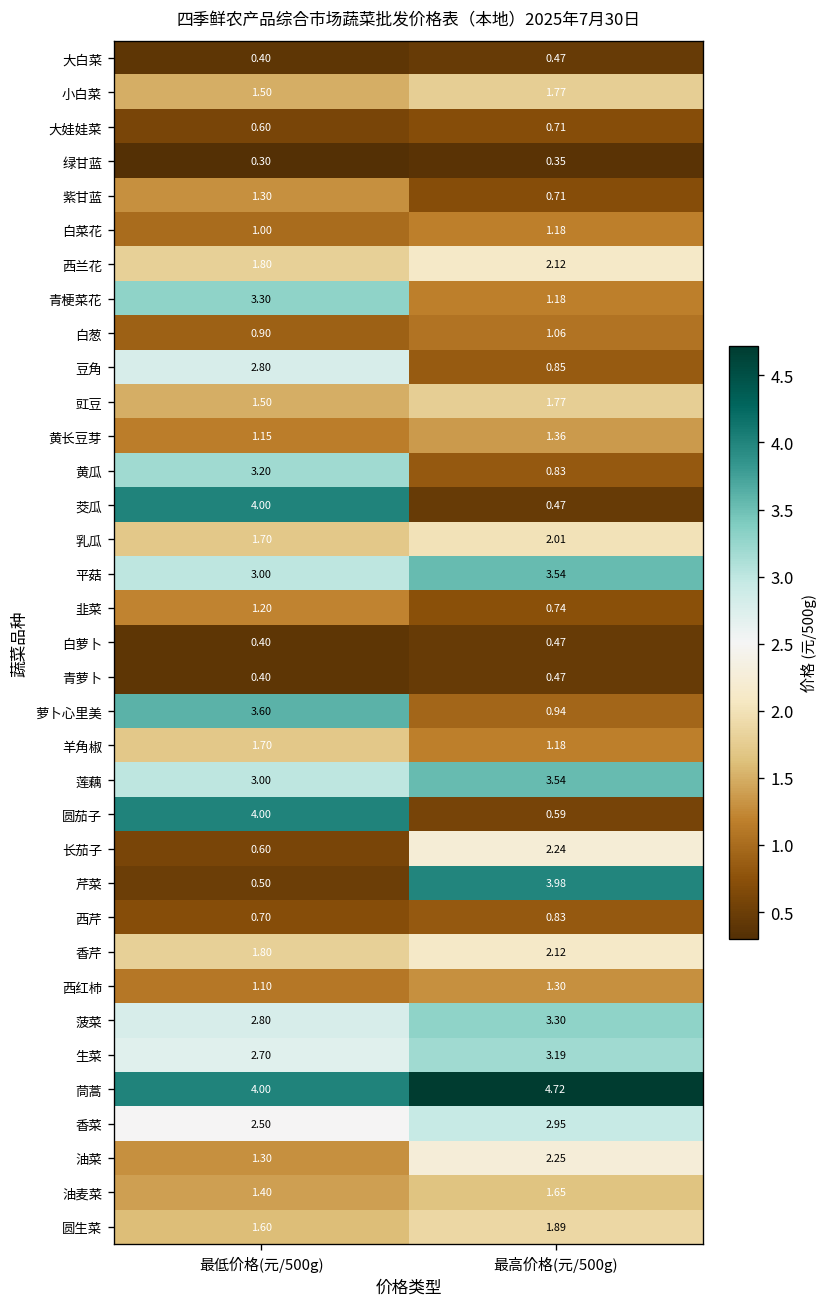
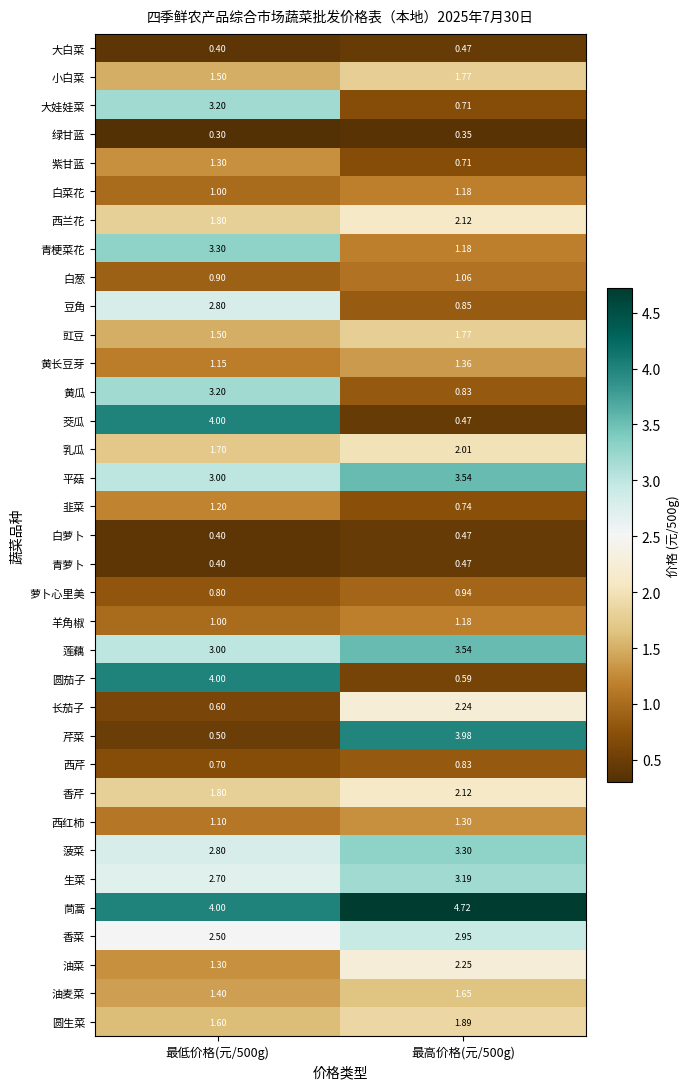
大娃娃菜, 最低价格(元/500g): 0.60 -> 3.20
萝卜心里美, 最低价格(元/500g): 3.60 -> 0.80
羊角椒, 最低价格(元/500g): 1.70 -> 1.00
